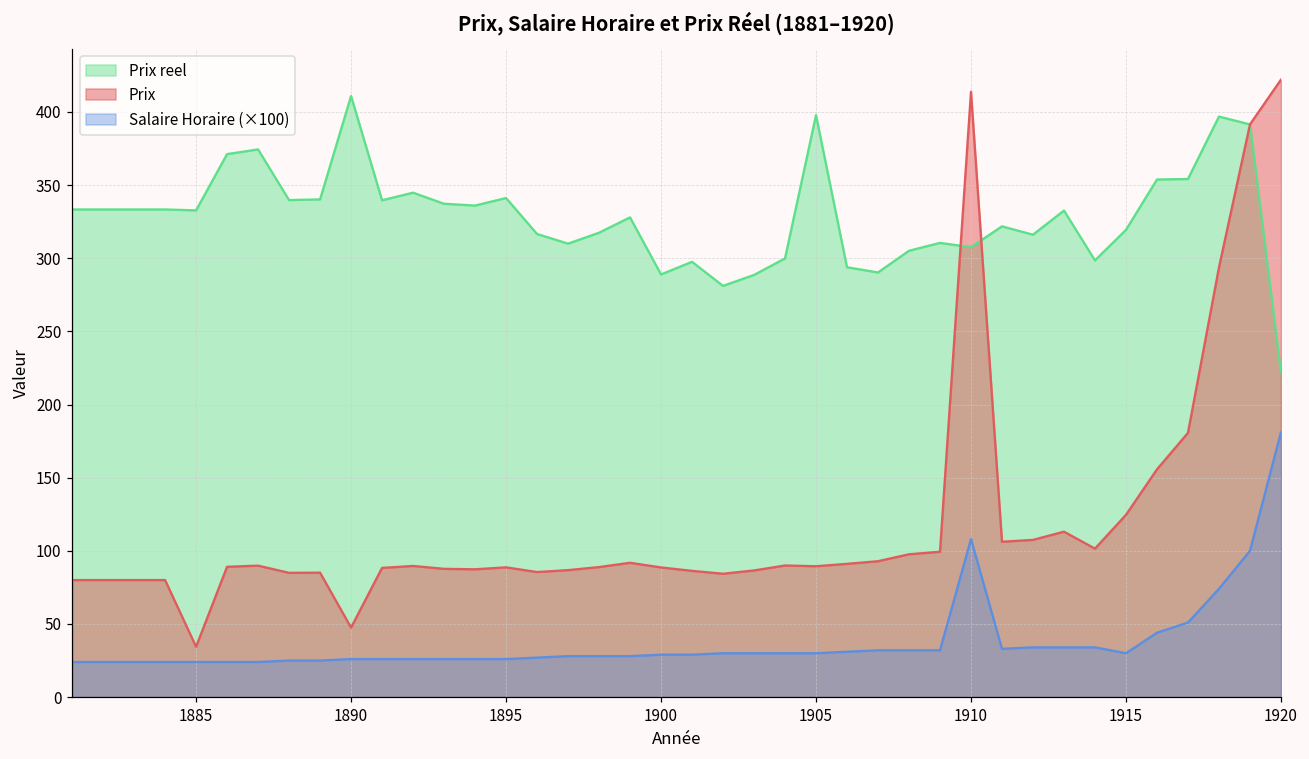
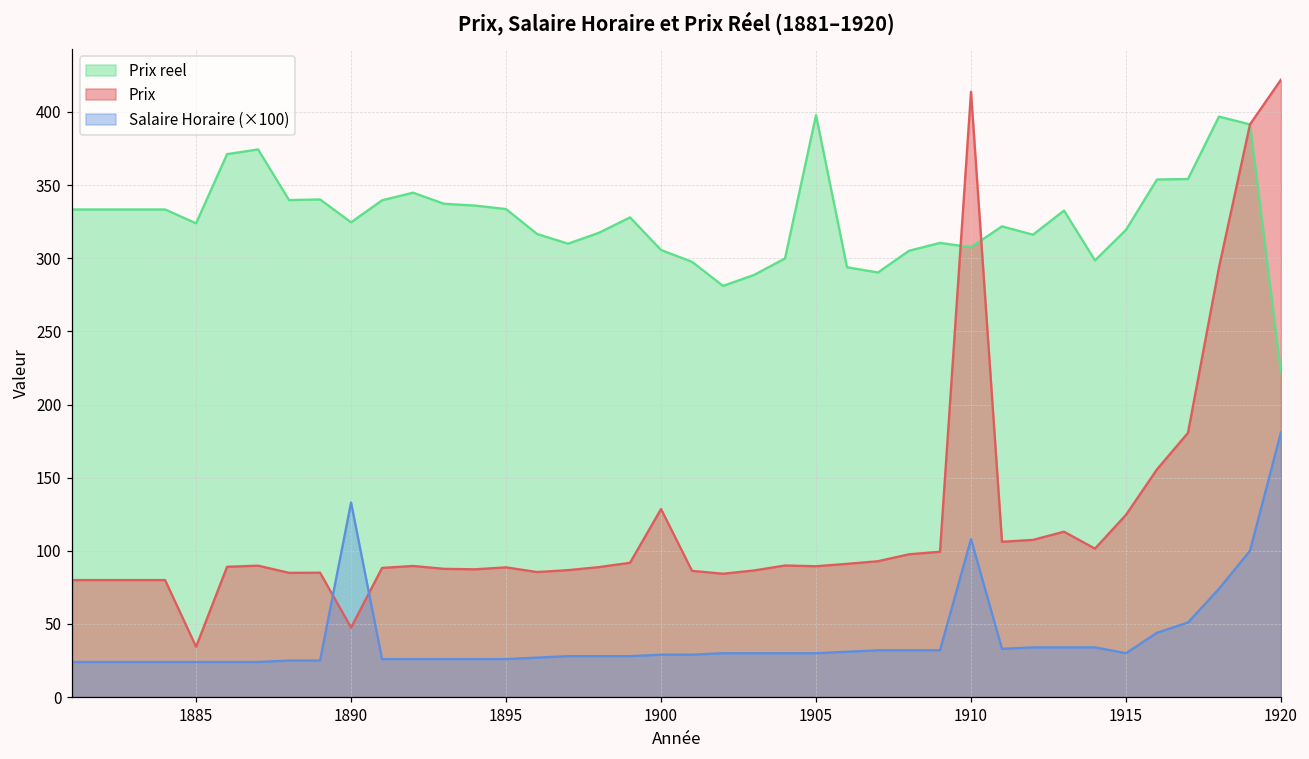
Prix reel, 1885: 333 -> 324
Prix reel, 1890: 411 -> 325
Salaire Horaire (×100), 1890: 26 -> 133
Prix reel, 1895: 341 -> 334
Prix reel, 1900: 289 -> 306
Prix, 1900: 89 -> 129
